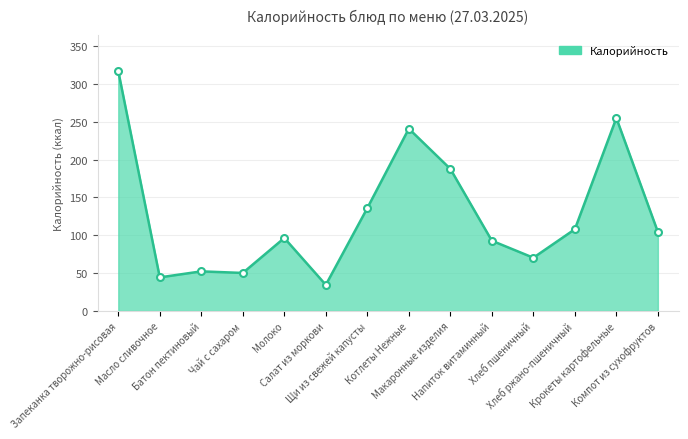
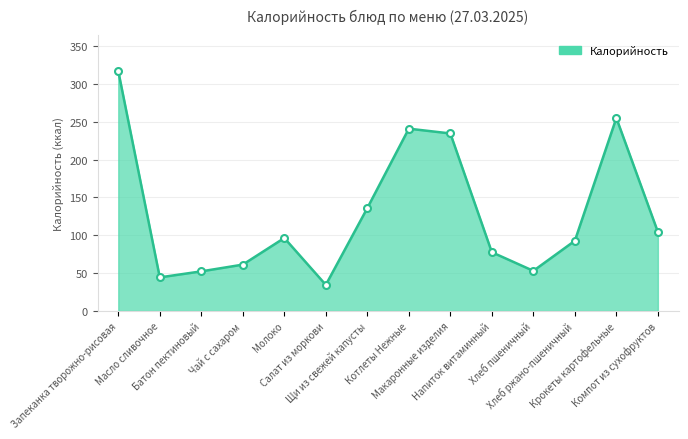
Чай с сахаром: 50 -> 60
Макаронные изделия: 190 -> 230
Напиток витаминный: 90 -> 80
Хлеб пшеничный: 70 -> 50
Хлеб ржано-пшеничный: 110 -> 90
